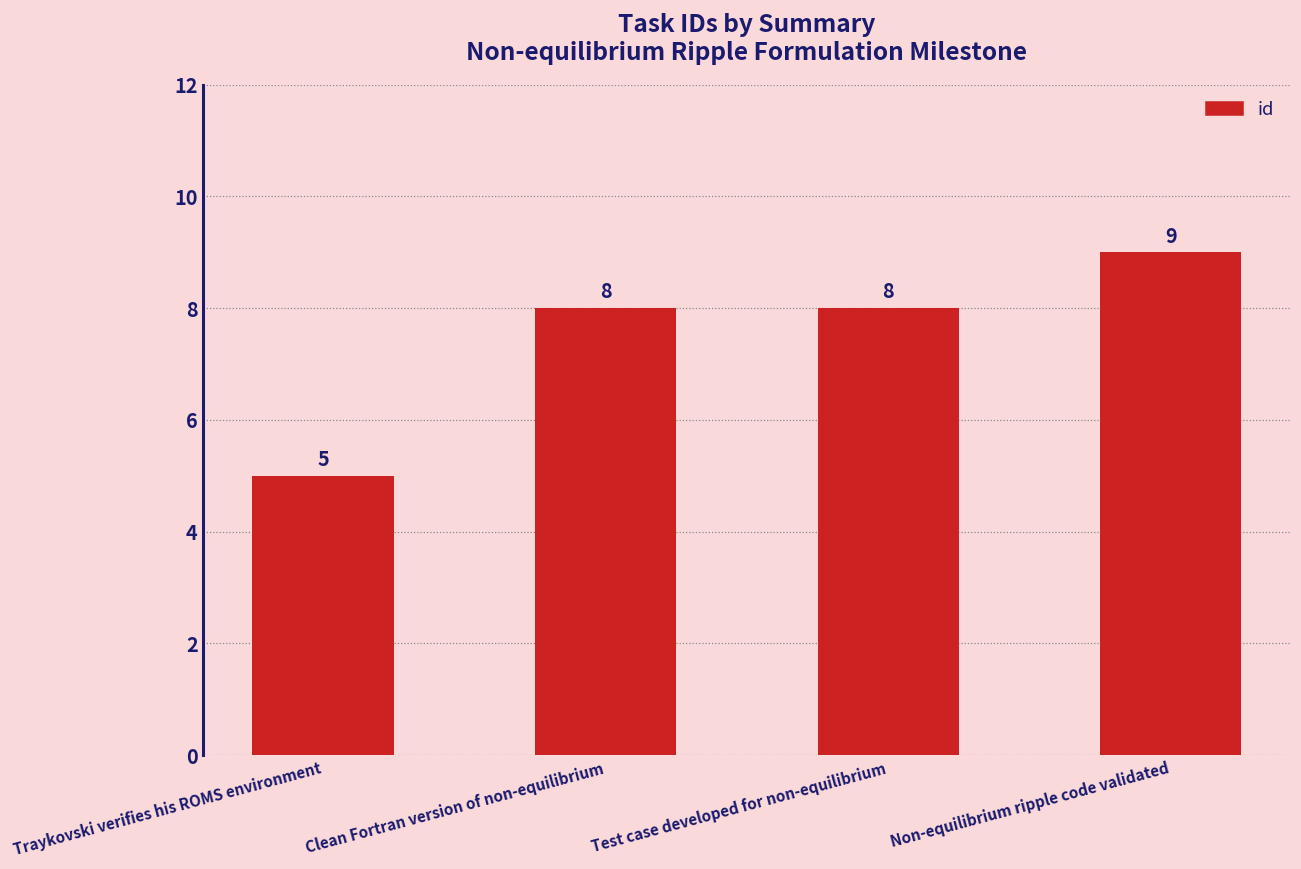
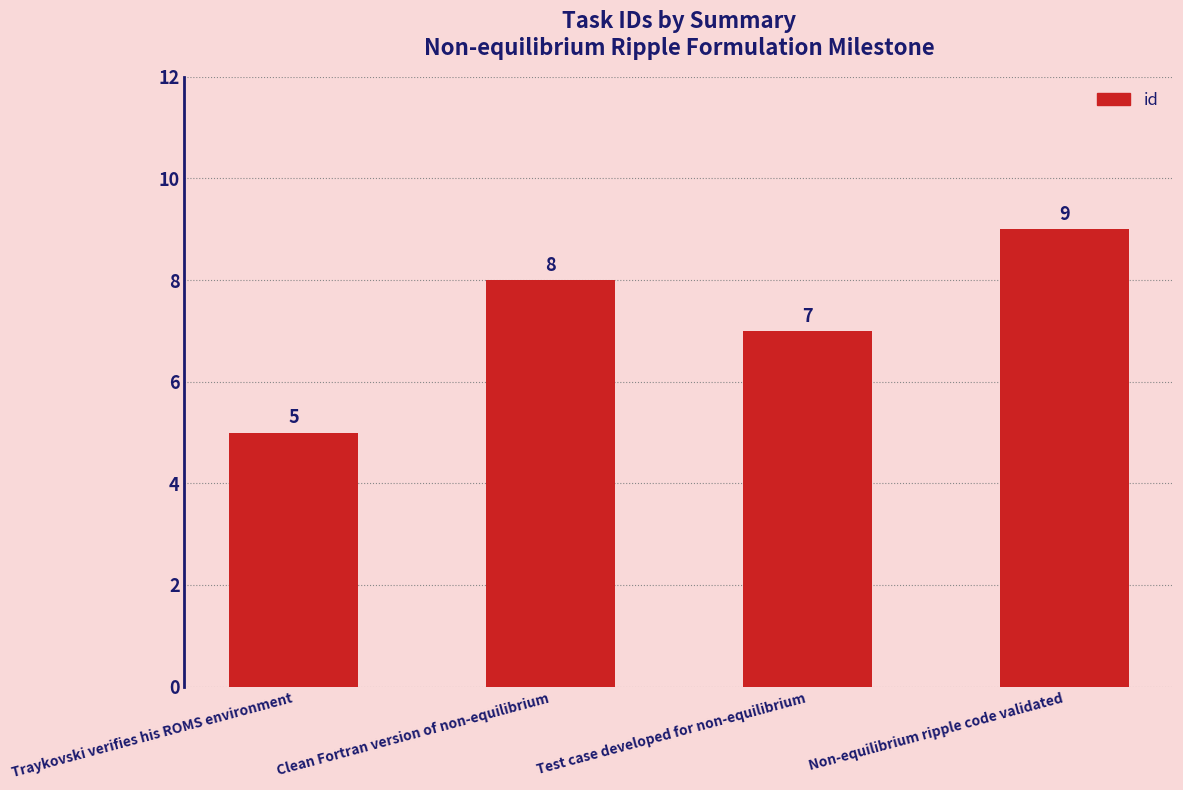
Test case developed for non-equilibrium: 8 -> 7
